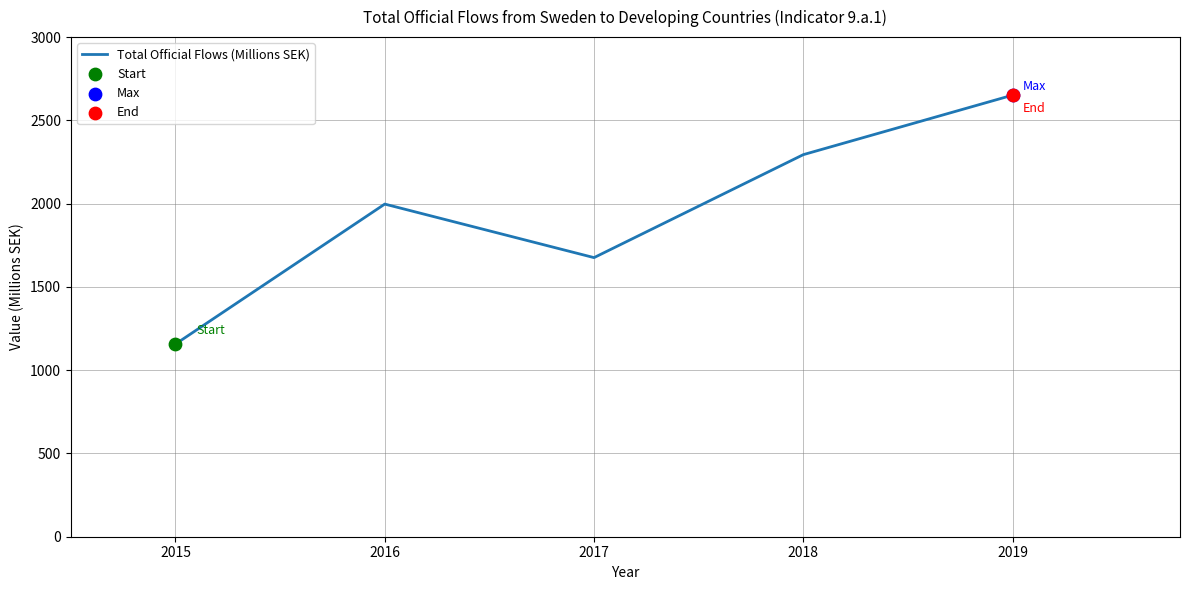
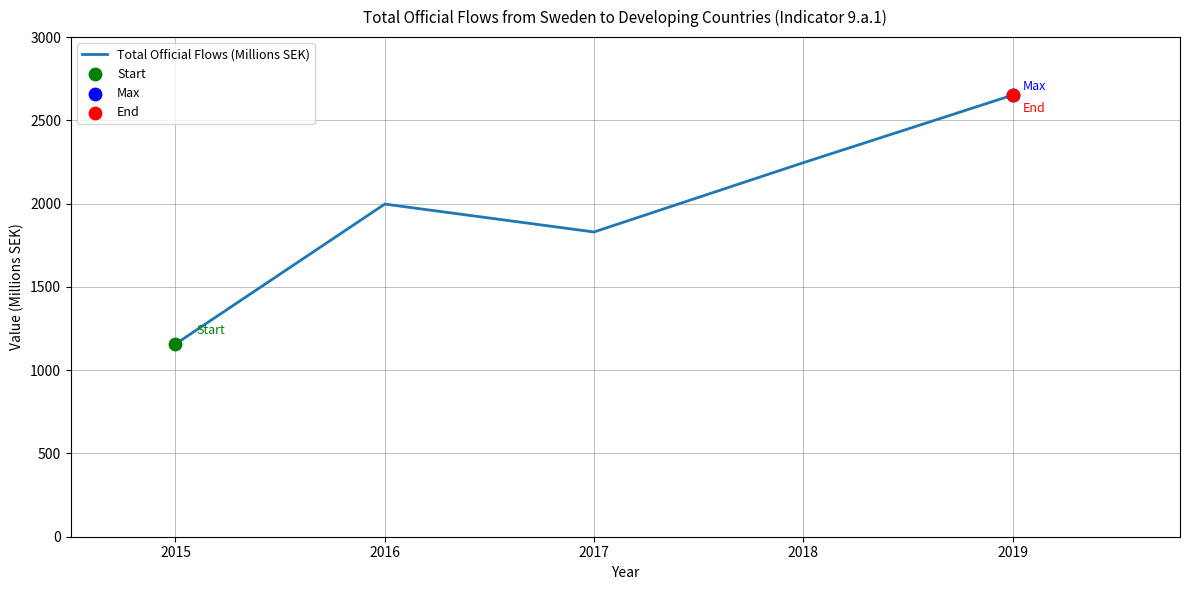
Total Official Flows (Millions SEK), 2017: 1680 -> 1830
Total Official Flows (Millions SEK), 2018: 2290 -> 2250
